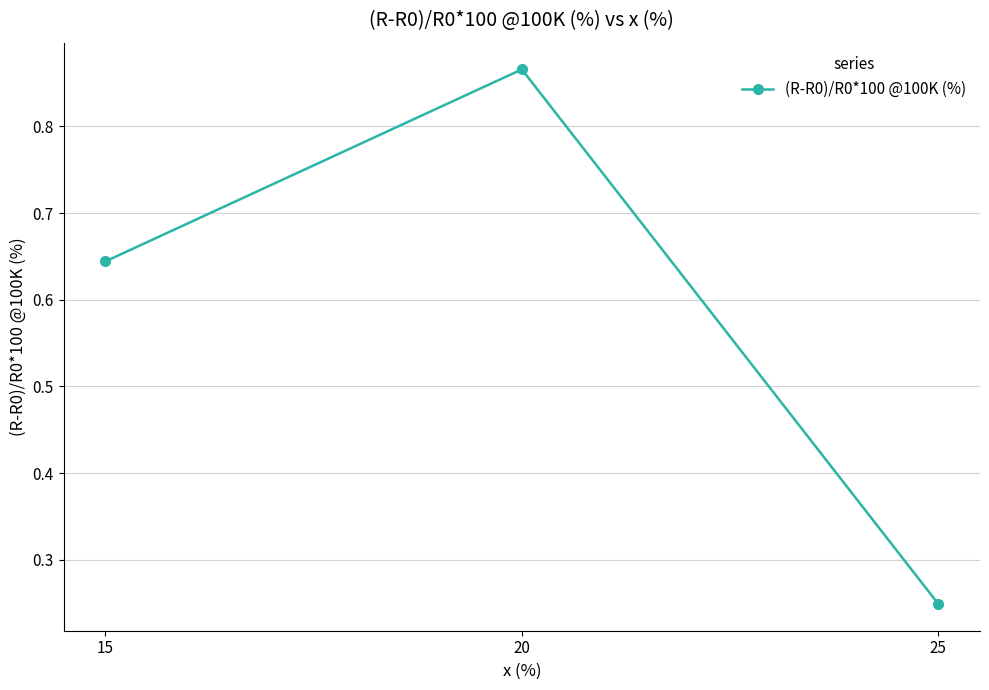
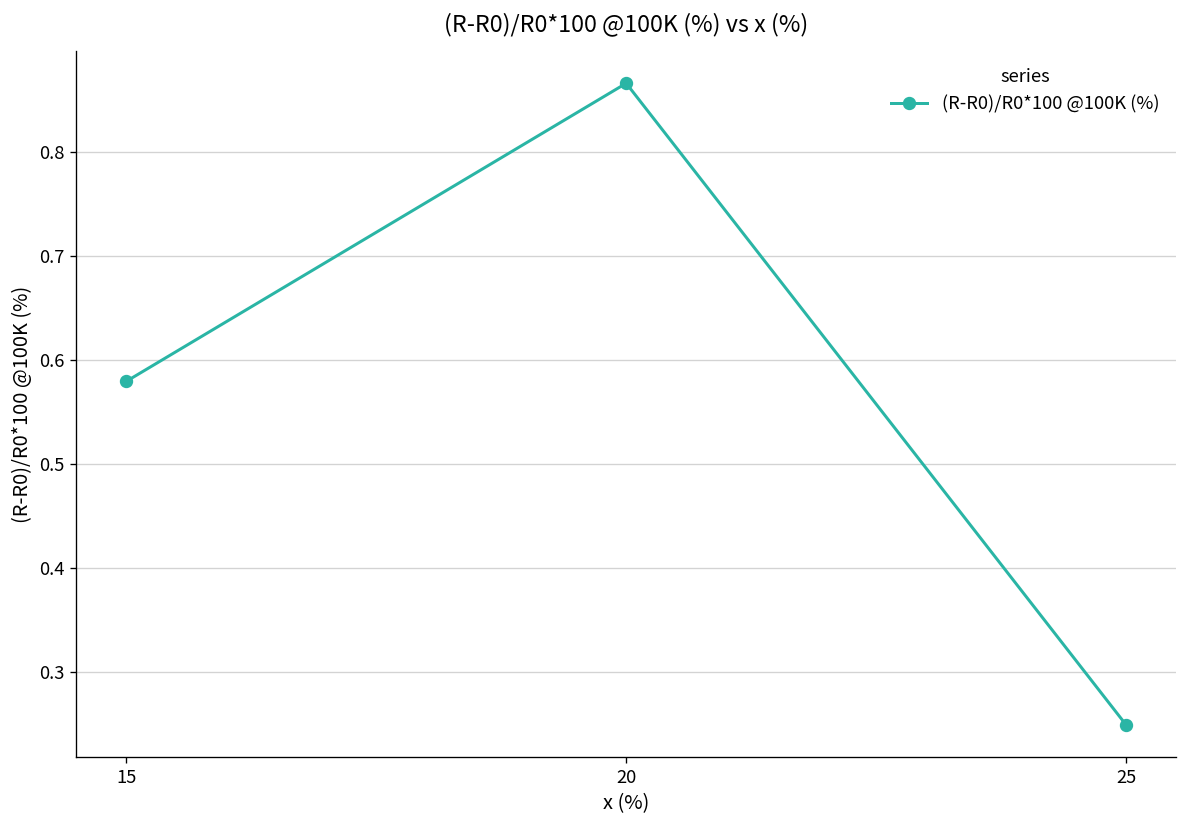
15: 0.64 -> 0.58
